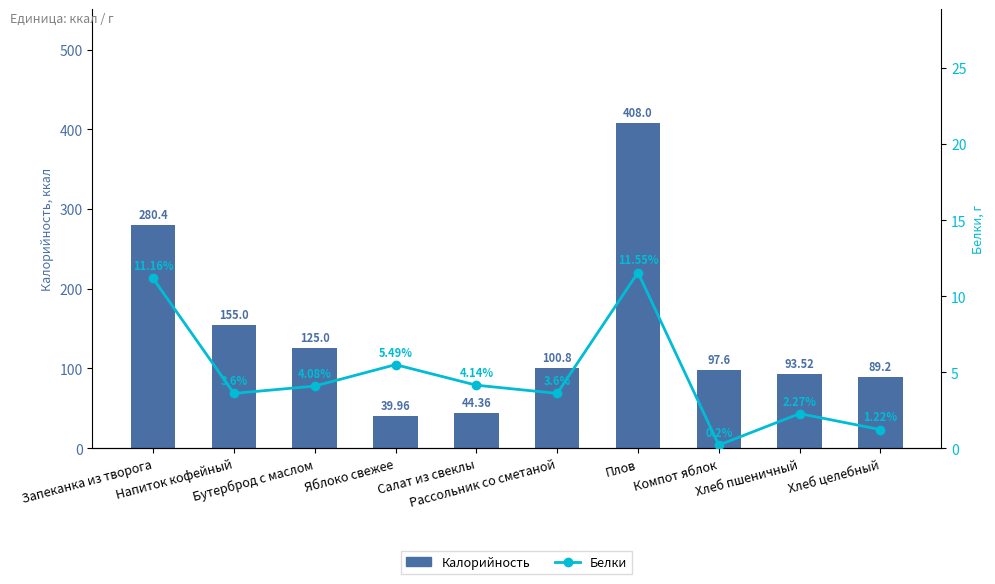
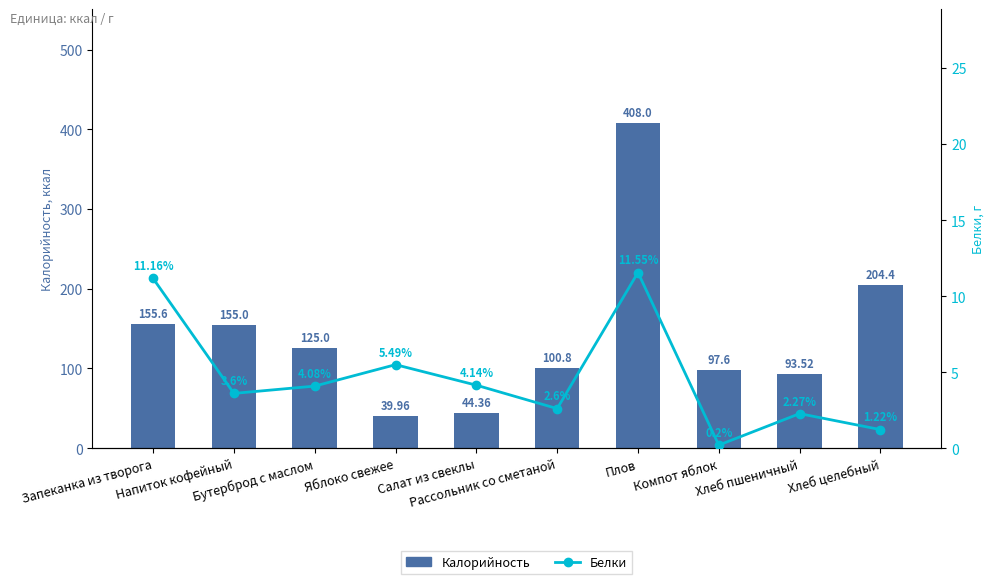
Калорийность, Запеканка из творога: 280.4 -> 155.6
Калорийность, Хлеб целебный: 89.2 -> 204.4
Белки, Рассольник со сметаной: 3.6% -> 2.6%
